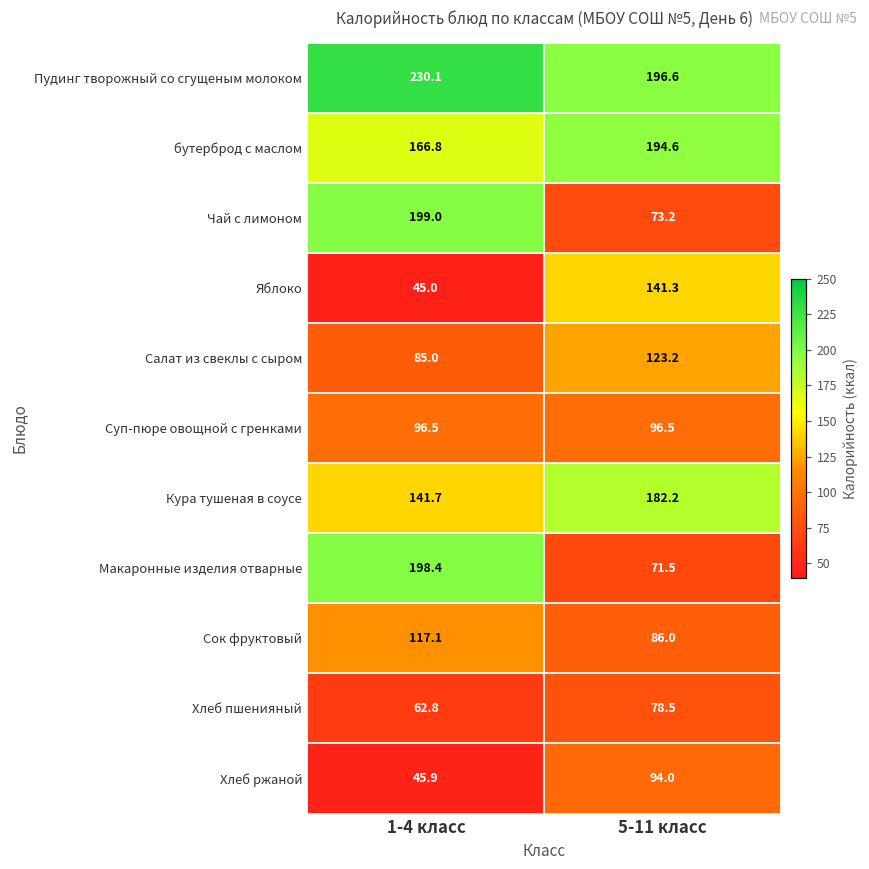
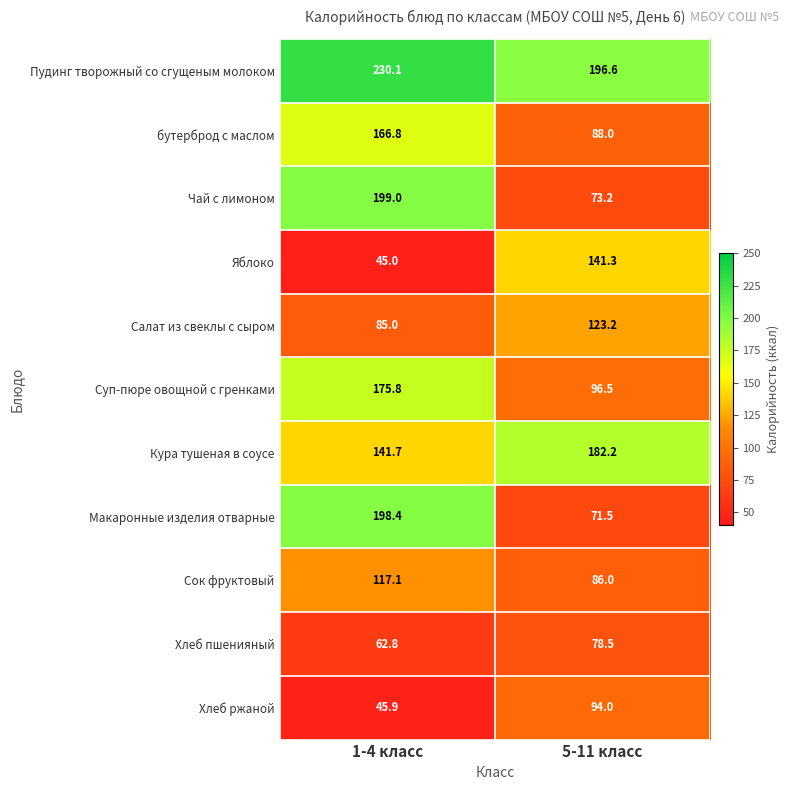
бутерброд с маслом, 5-11 класс: 194.6 -> 88.0
Суп-пюре овощной с гренками, 1-4 класс: 96.5 -> 175.8
